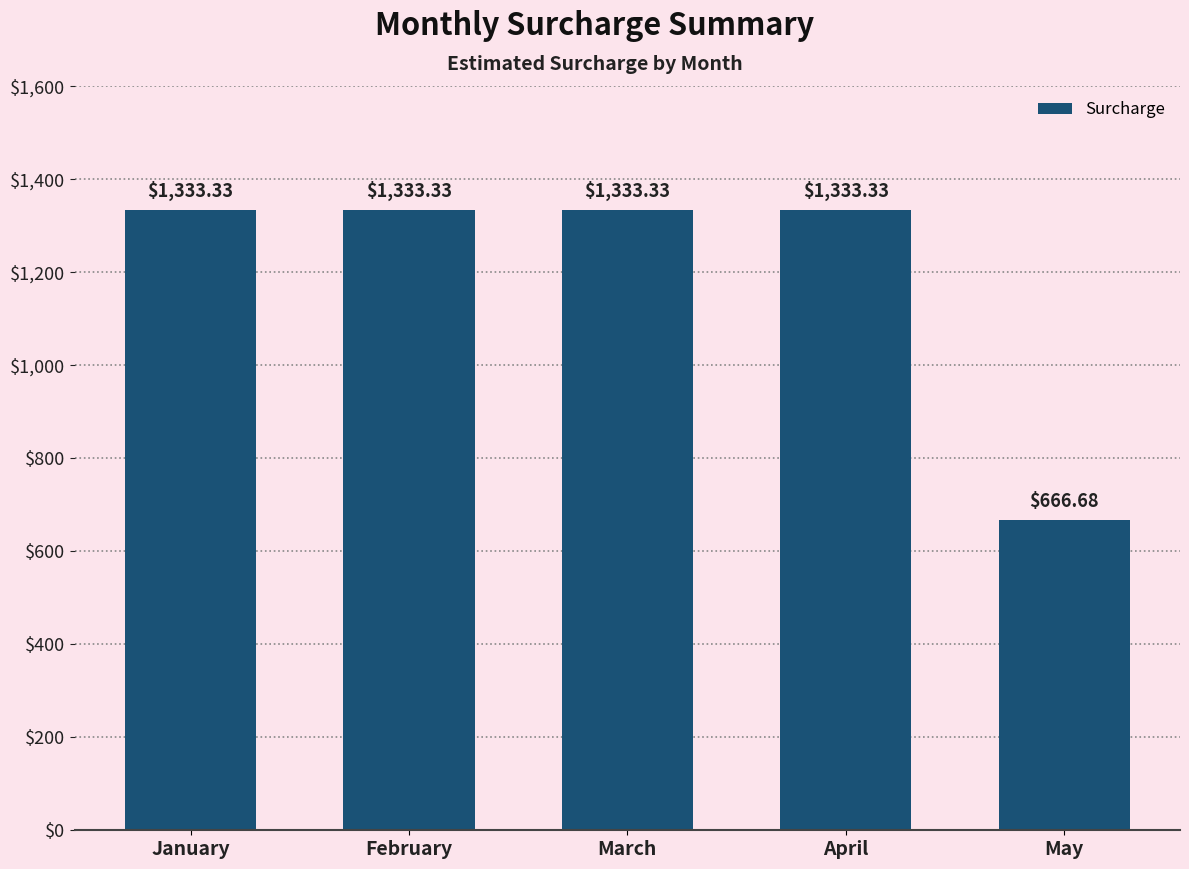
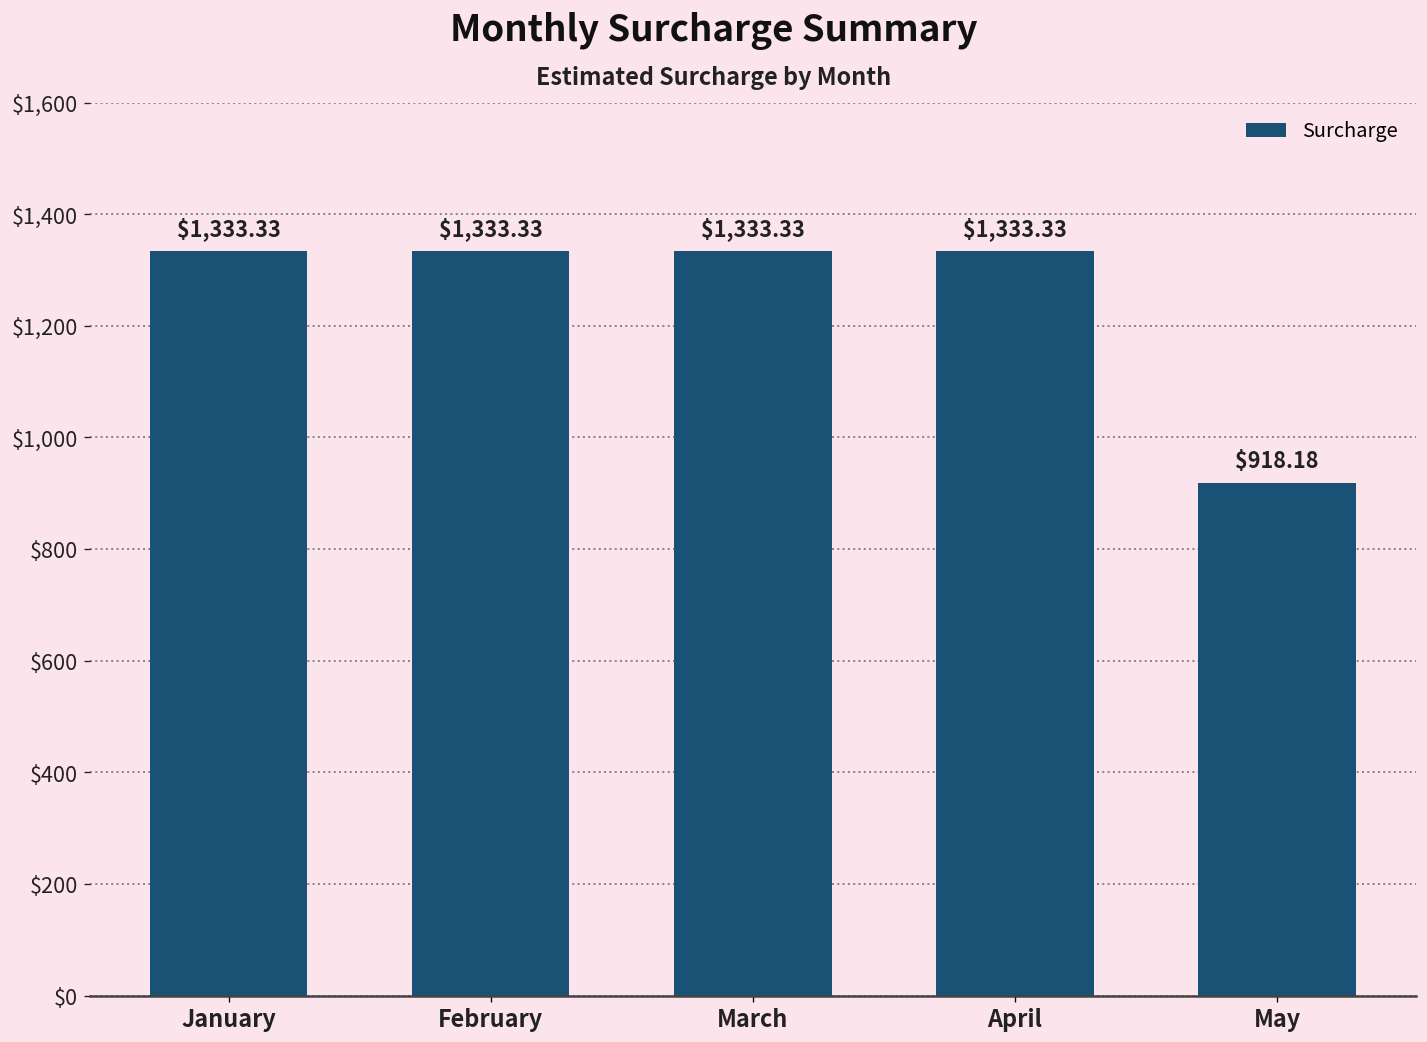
May: $666.68 -> $918.18
